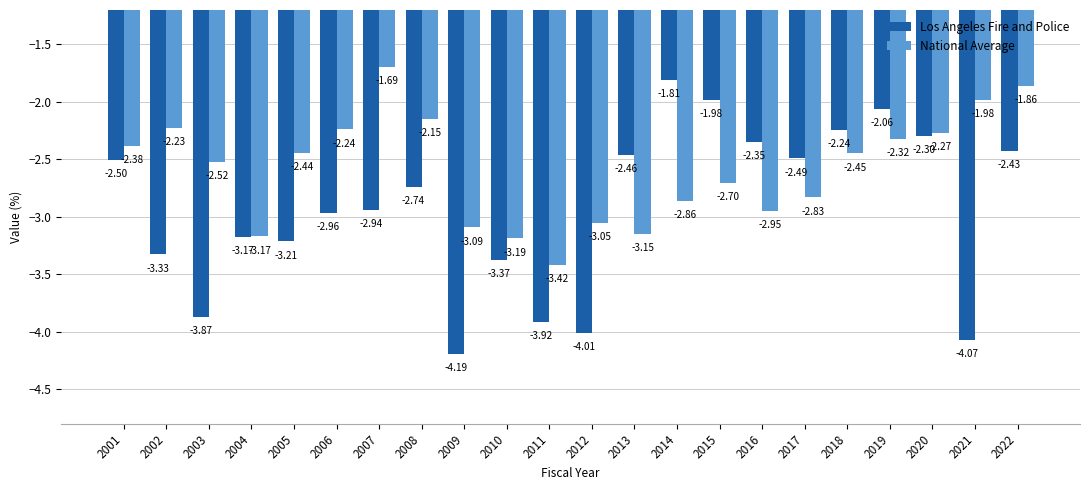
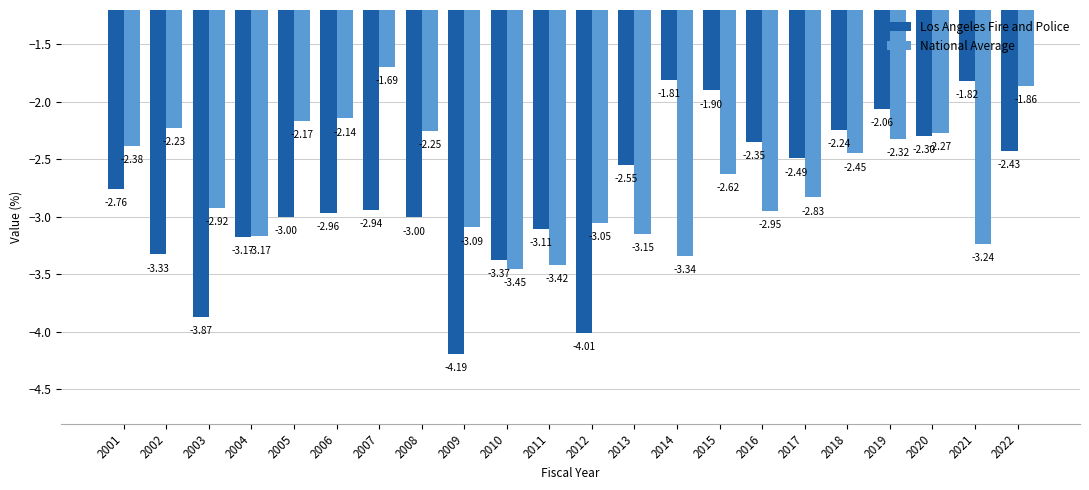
Los Angeles Fire and Police, 2001: -2.50 -> -2.76
National Average, 2003: -2.52 -> -2.92
Los Angeles Fire and Police, 2005: -3.21 -> -3.00
National Average, 2005: -2.44 -> -2.17
National Average, 2006: -2.24 -> -2.14
Los Angeles Fire and Police, 2008: -2.74 -> -3.00
National Average, 2008: -2.15 -> -2.25
National Average, 2010: -3.19 -> -3.45
Los Angeles Fire and Police, 2011: -3.92 -> -3.11
Los Angeles Fire and Police, 2013: -2.46 -> -2.55
National Average, 2014: -2.86 -> -3.34
Los Angeles Fire and Police, 2015: -1.98 -> -1.90
National Average, 2015: -2.70 -> -2.62
Los Angeles Fire and Police, 2021: -4.07 -> -1.82
National Average, 2021: -1.98 -> -3.24
